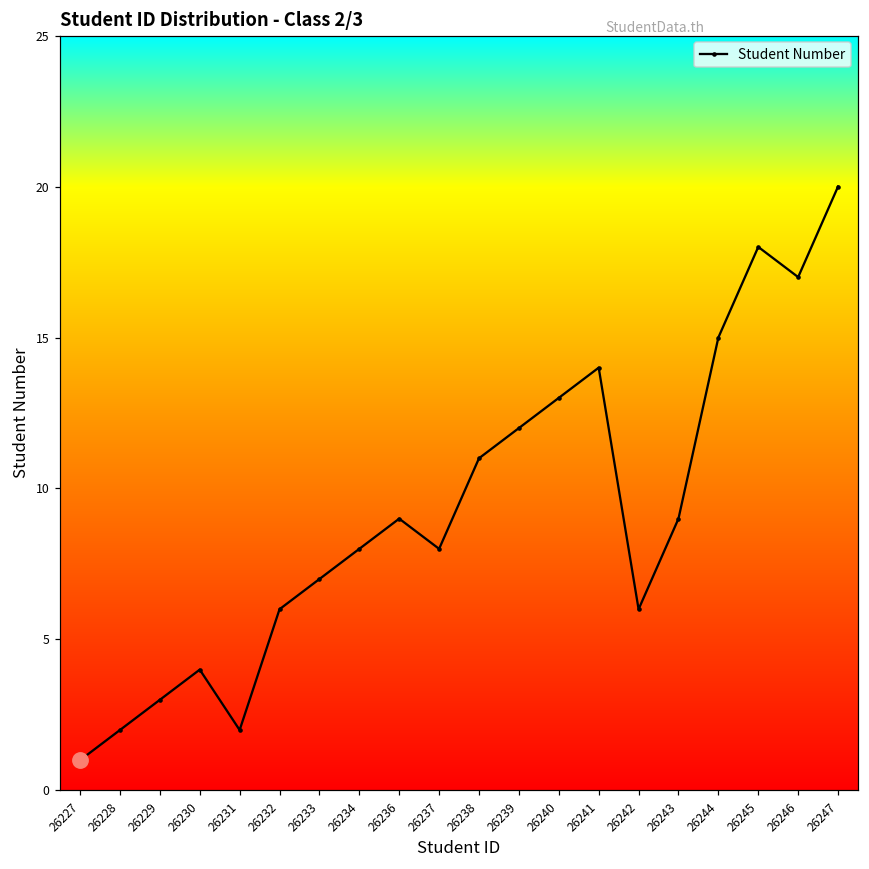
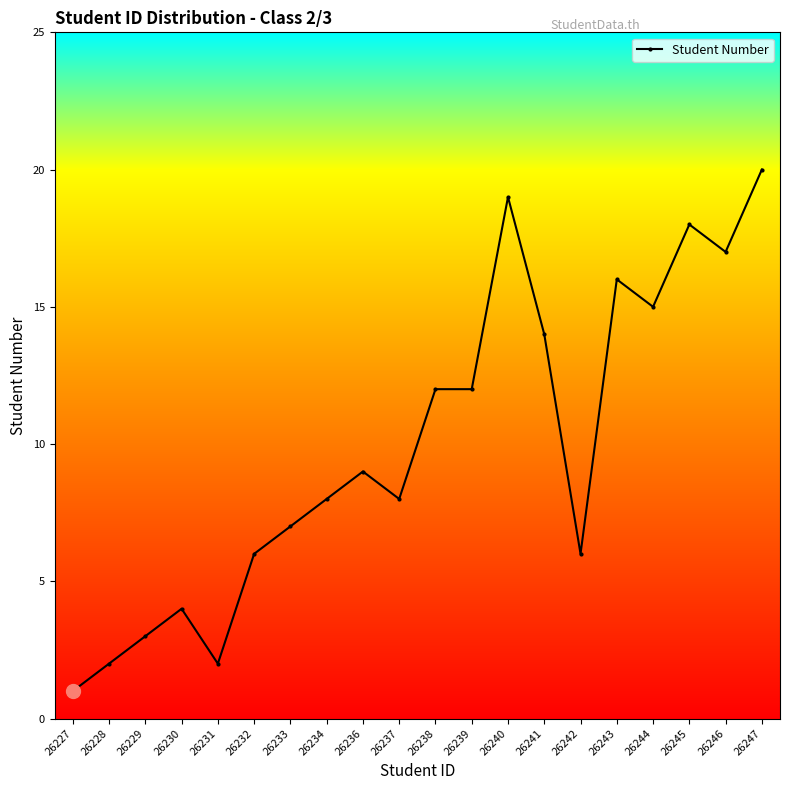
Student Number, 26238: 11 -> 12
Student Number, 26240: 13 -> 19
Student Number, 26243: 9 -> 16
